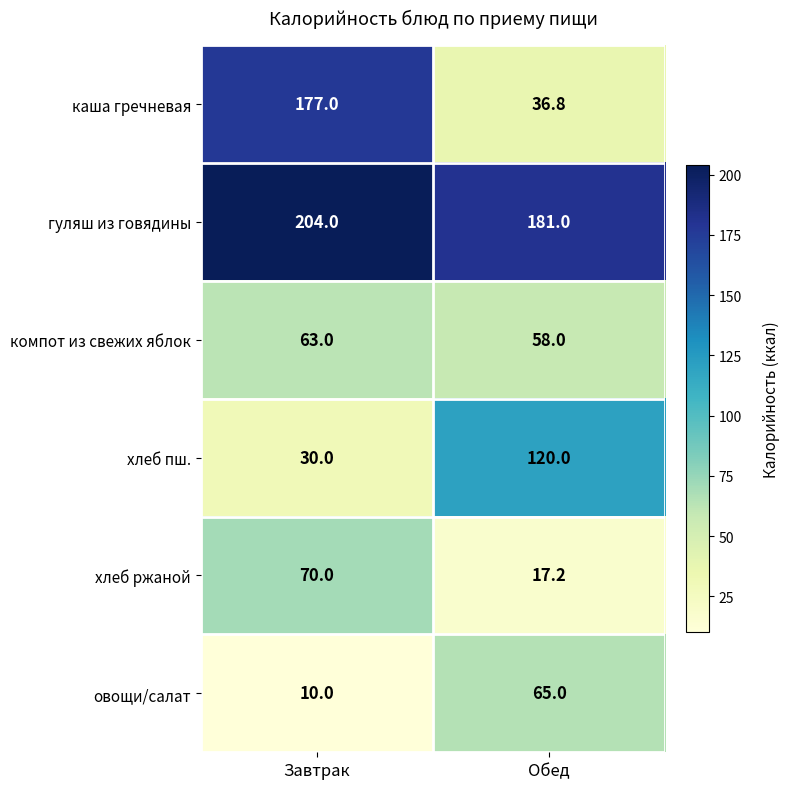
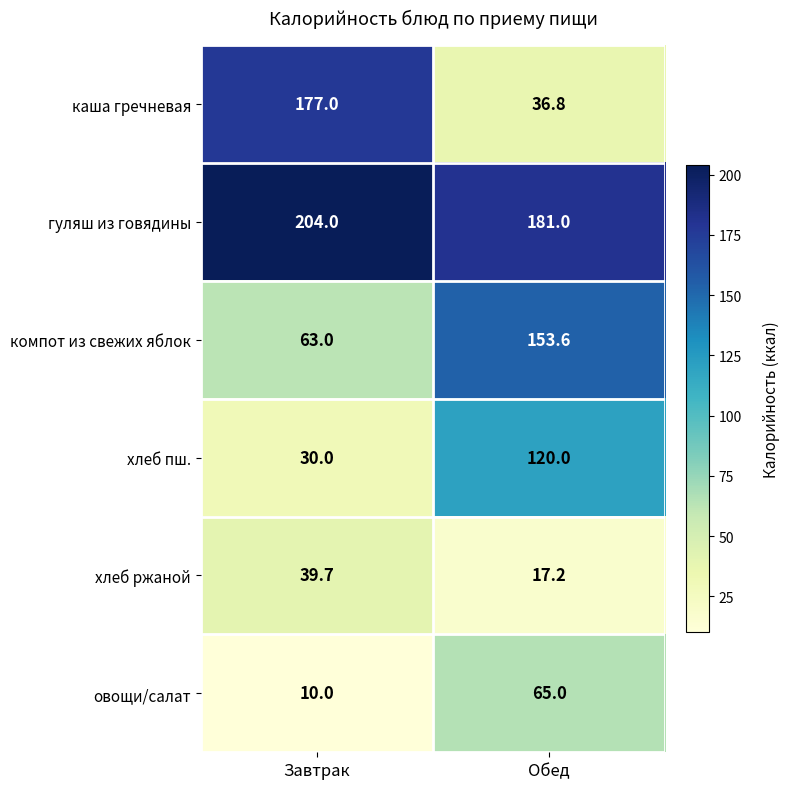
компот из свежих яблок, Обед: 58.0 -> 153.6
хлеб ржаной, Завтрак: 70.0 -> 39.7
